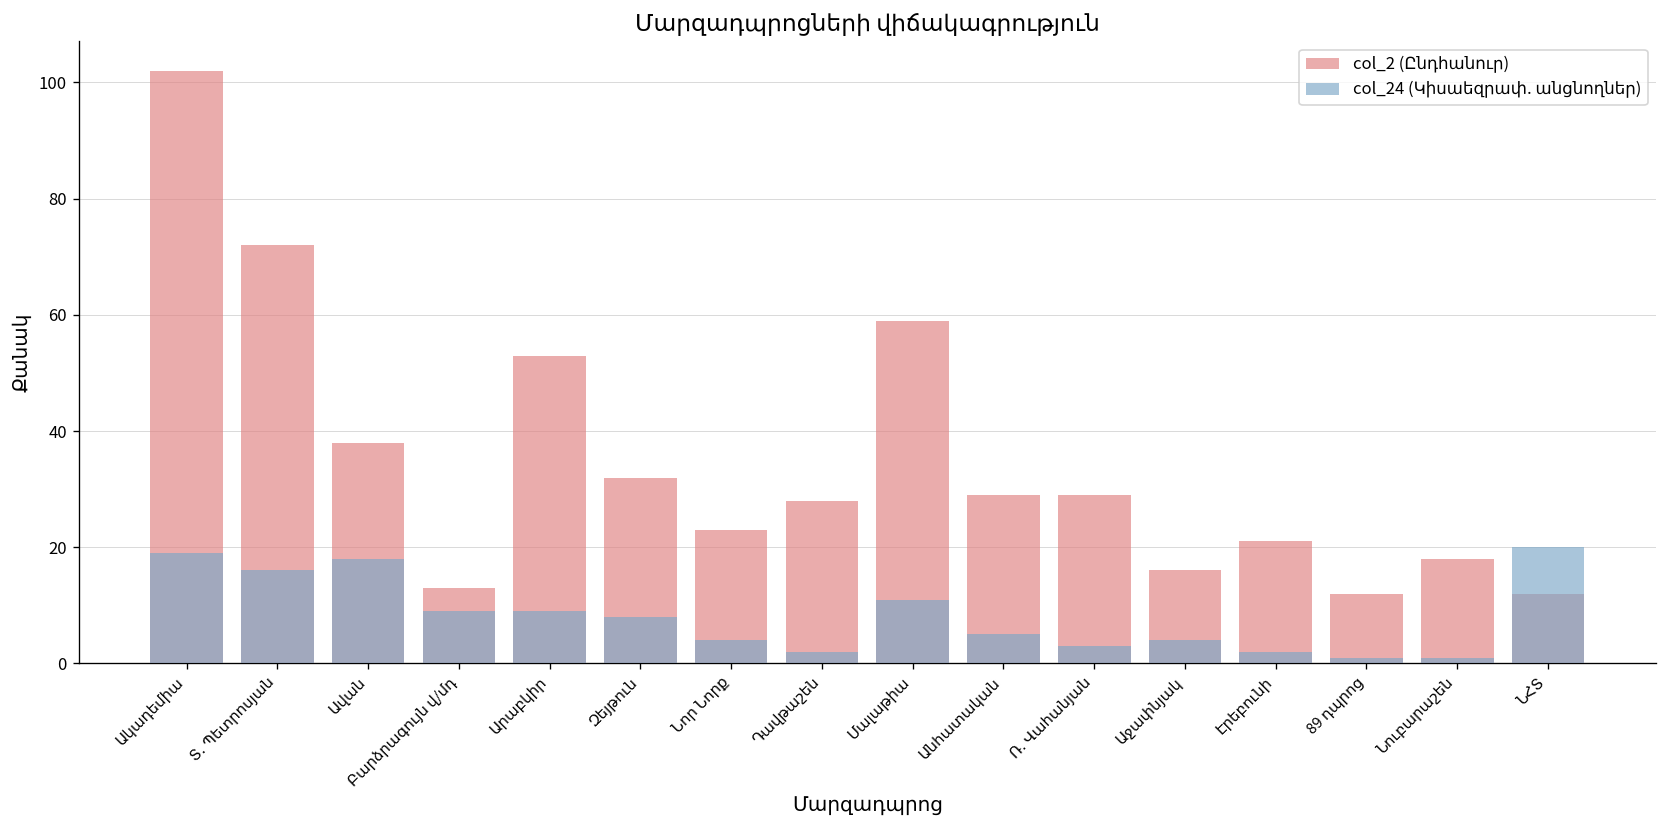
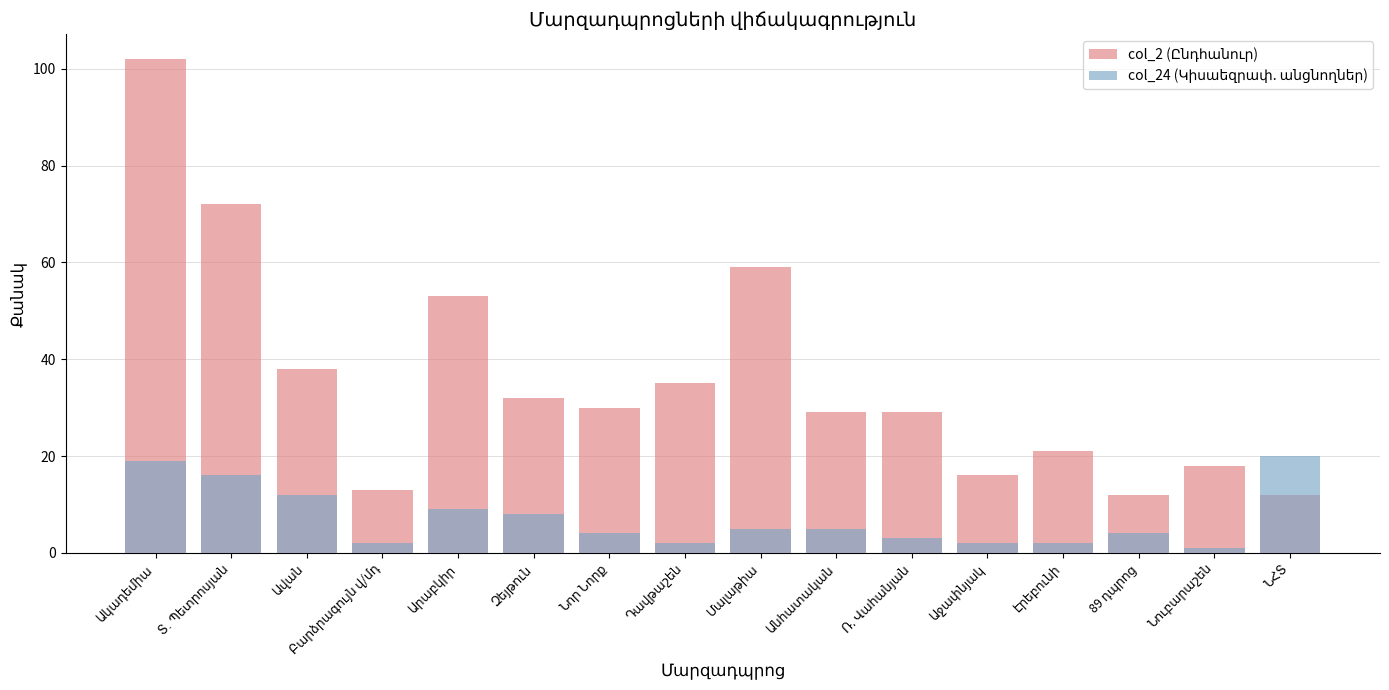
col_24 (Կիսաեզրափ. անցնողներ), Ավան: 18 -> 12
col_24 (Կիսաեզրափ. անցնողներ), Բարձրագույն վ/մդ: 9 -> 2
col_2 (Ընդհանուր), Նոր Նորք: 23 -> 30
col_2 (Ընդհանուր), Դավթաշեն: 28 -> 35
col_24 (Կիսաեզրափ. անցնողներ), Մալաթիա: 11 -> 5
col_24 (Կիսաեզրափ. անցնողներ), Աջափնյակ: 4 -> 2
col_24 (Կիսաեզրափ. անցնողներ), 89 դպրոց: 1 -> 4
